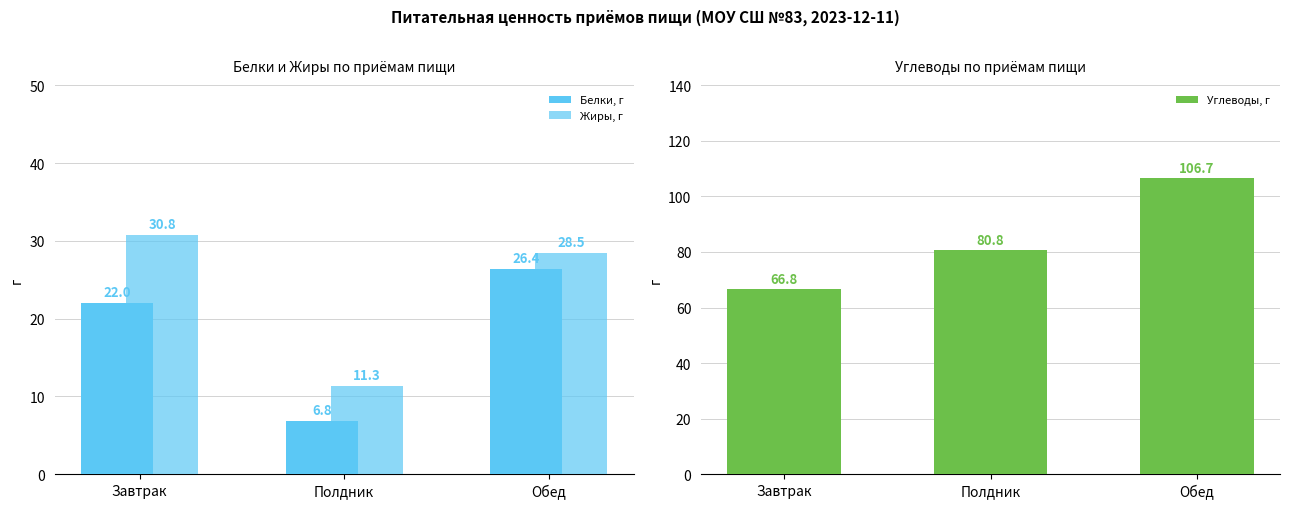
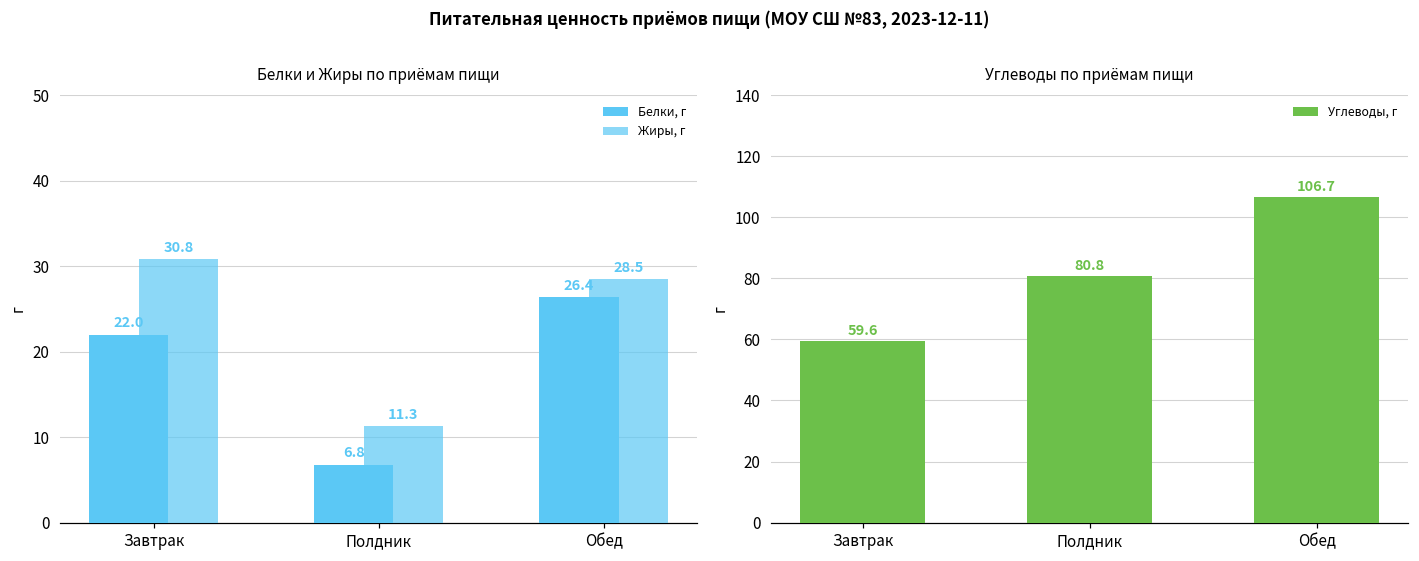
Углеводы по приёмам пищи, Завтрак: 66.8 -> 59.6
